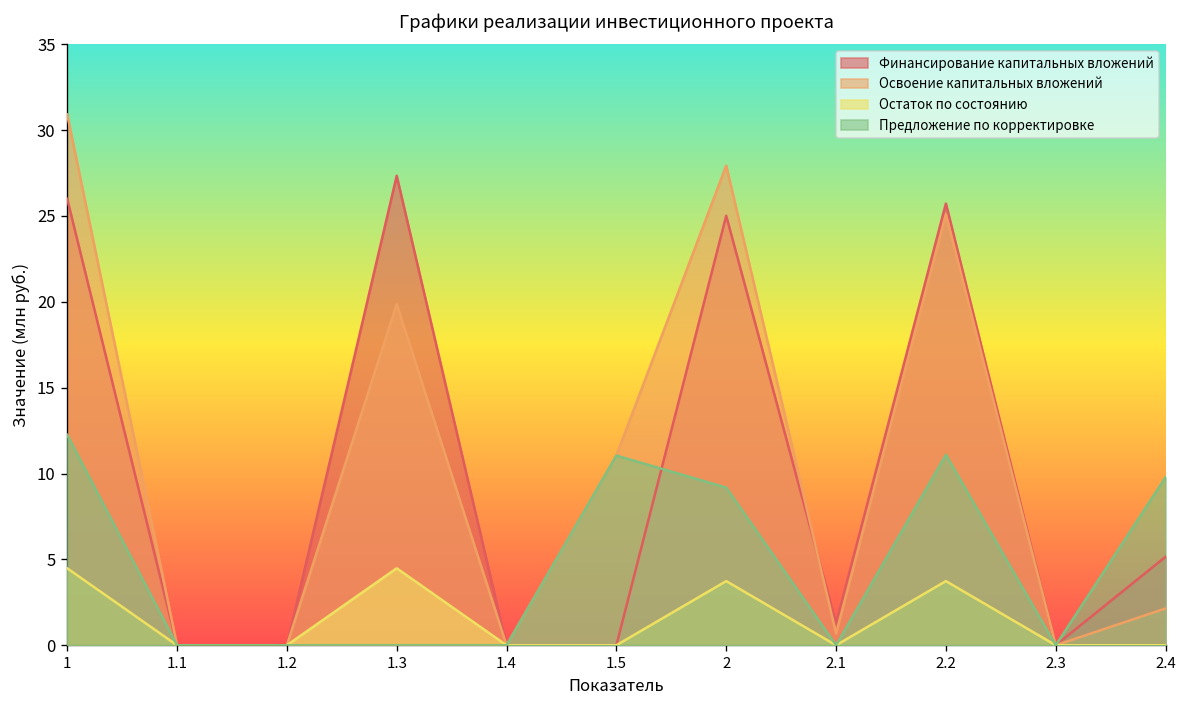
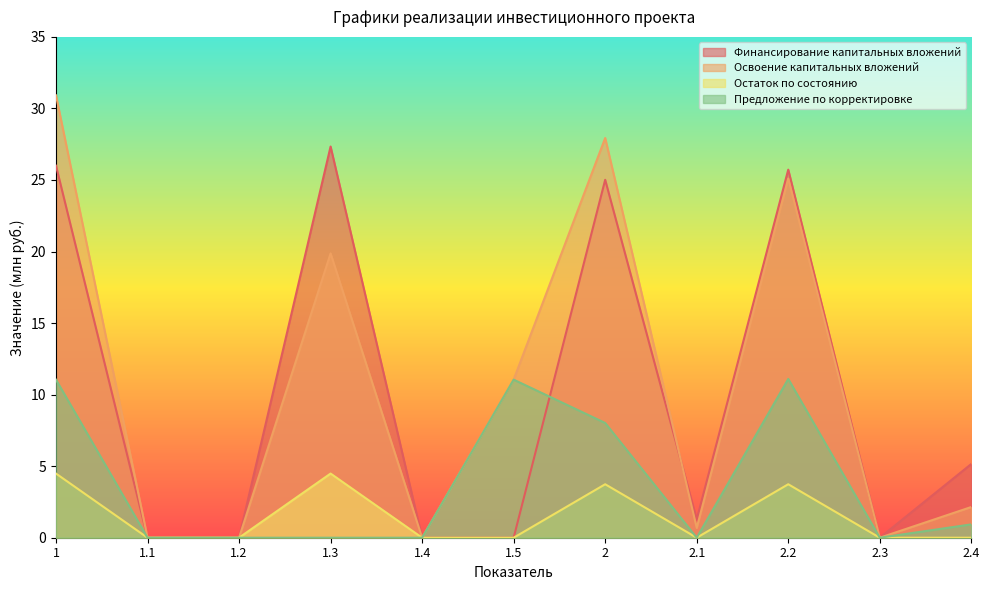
Предложение по корректировке, 1: 12.3 -> 11.0
Предложение по корректировке, 2: 9.2 -> 8.0
Предложение по корректировке, 2.4: 9.8 -> 0.9
